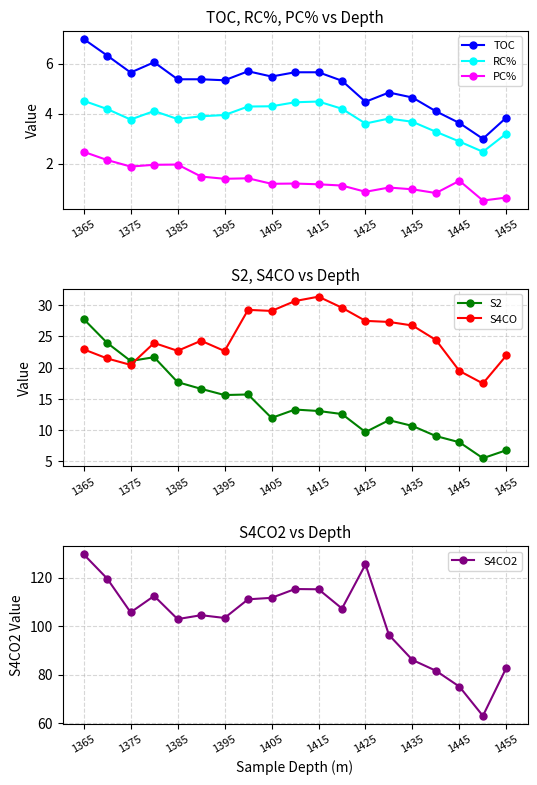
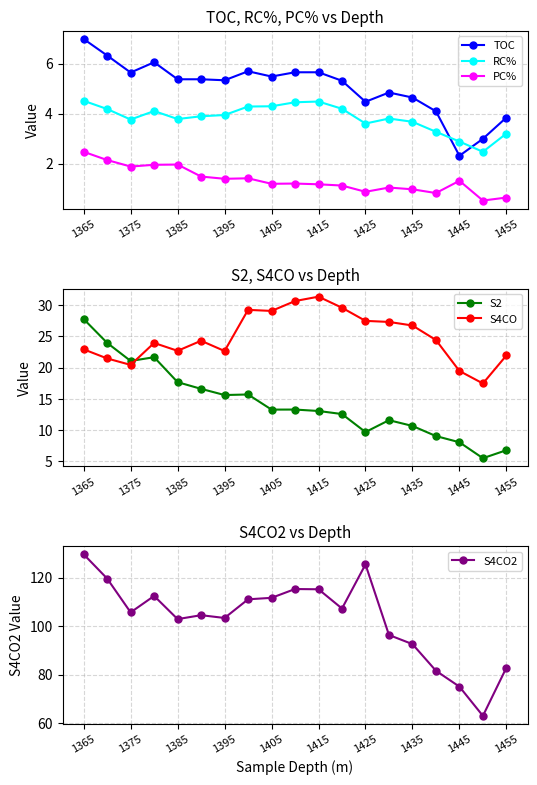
TOC, RC%, PC% vs Depth, TOC, 1445: 3.6 -> 2.3
S2, S4CO vs Depth, S2, 1405: 12 -> 13
S4CO2 vs Depth, 1435: 86 -> 93
